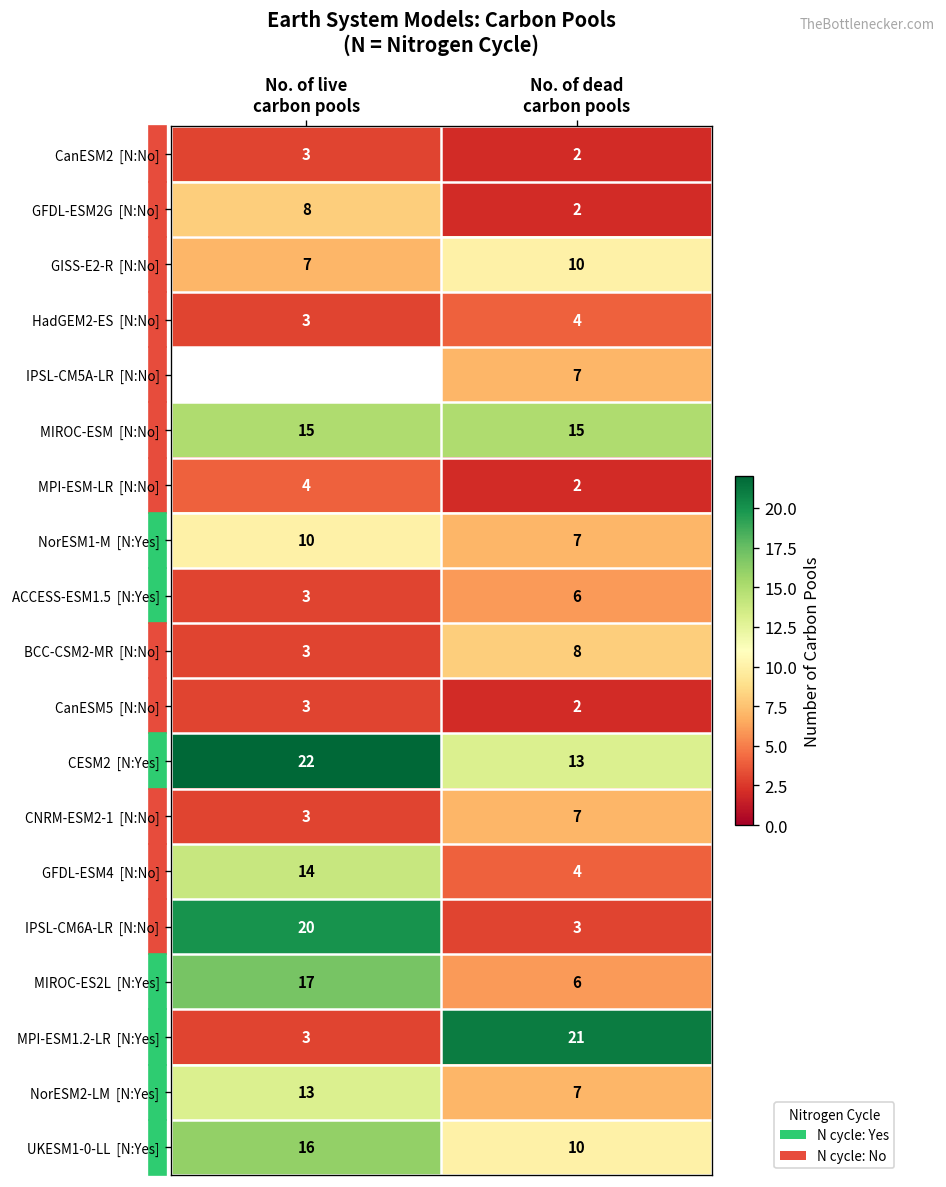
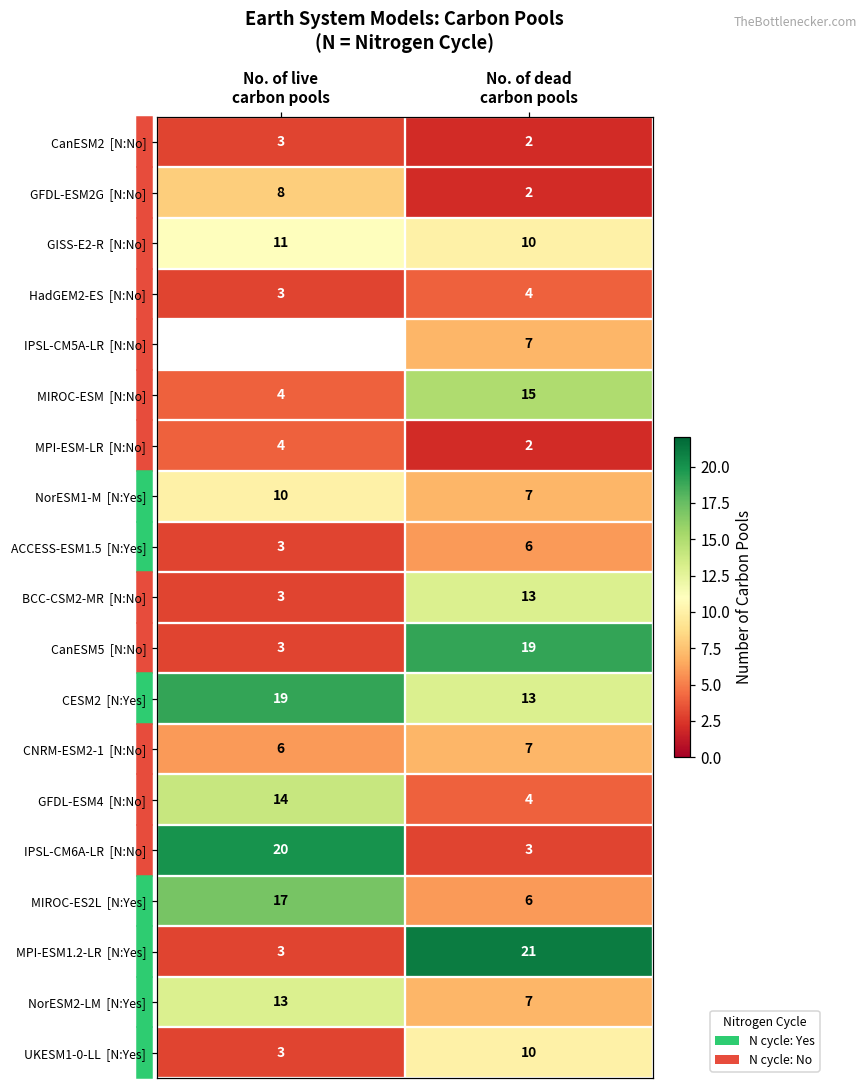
GISS-E2-R [N:No], No. of live carbon pools: 7 -> 11
MIROC-ESM [N:No], No. of live carbon pools: 15 -> 4
BCC-CSM2-MR [N:No], No. of dead carbon pools: 8 -> 13
CanESM5 [N:No], No. of dead carbon pools: 2 -> 19
CESM2 [N:Yes], No. of live carbon pools: 22 -> 19
CNRM-ESM2-1 [N:No], No. of live carbon pools: 3 -> 6
UKESM1-0-LL [N:Yes], No. of live carbon pools: 16 -> 3
